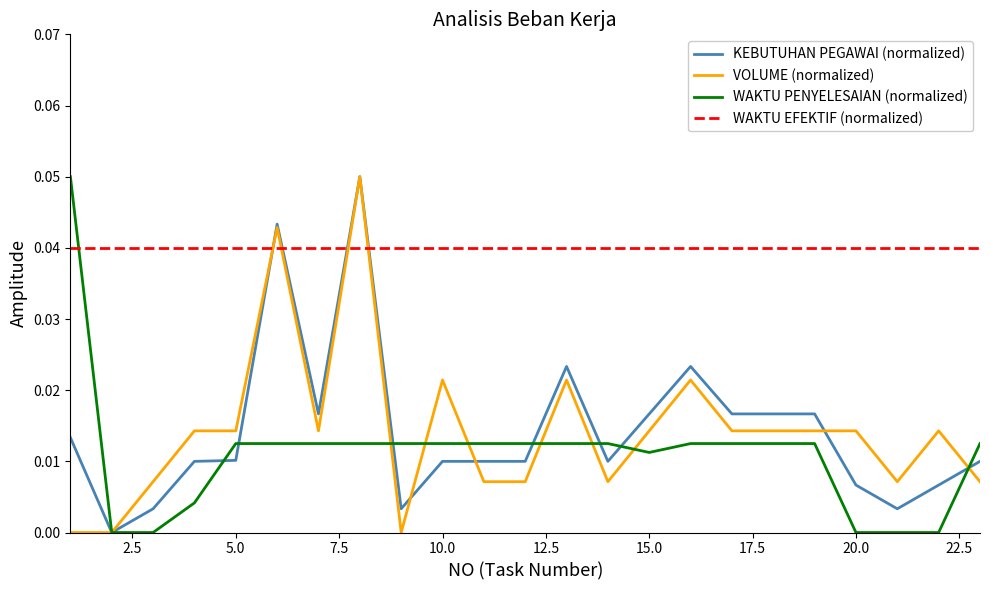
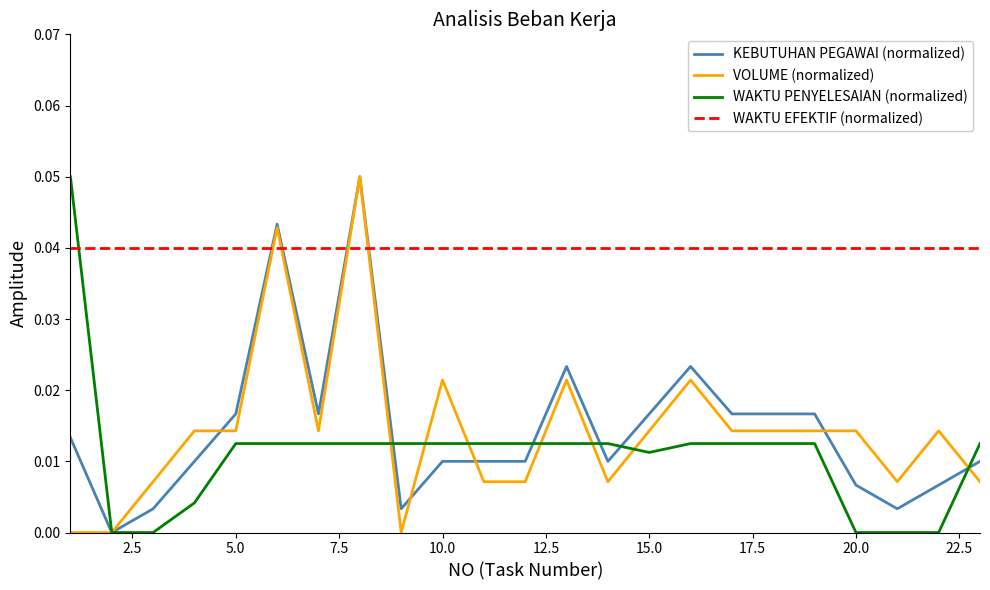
KEBUTUHAN PEGAWAI (normalized), 5.0: 0.010 -> 0.017
